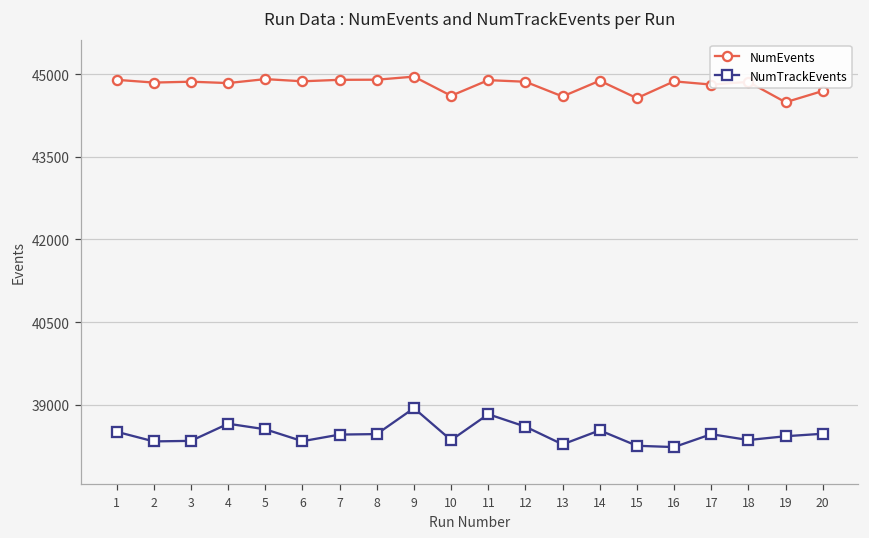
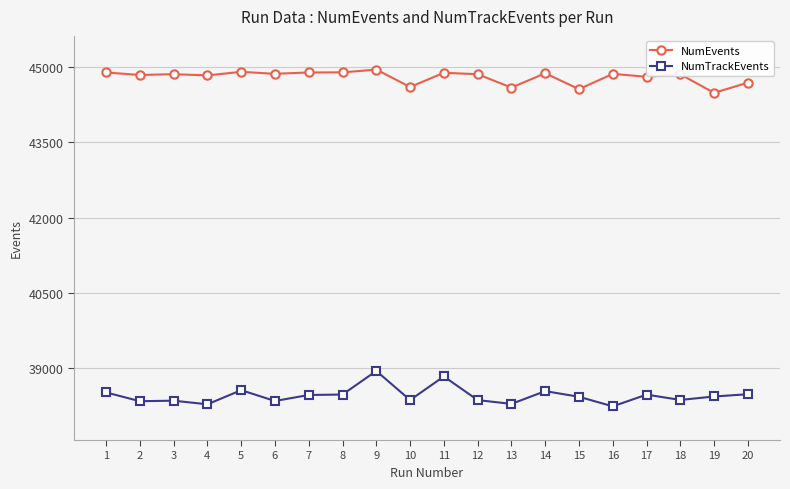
NumTrackEvents, 4: 38700 -> 38300
NumTrackEvents, 12: 38600 -> 38400
NumTrackEvents, 15: 38300 -> 38400
